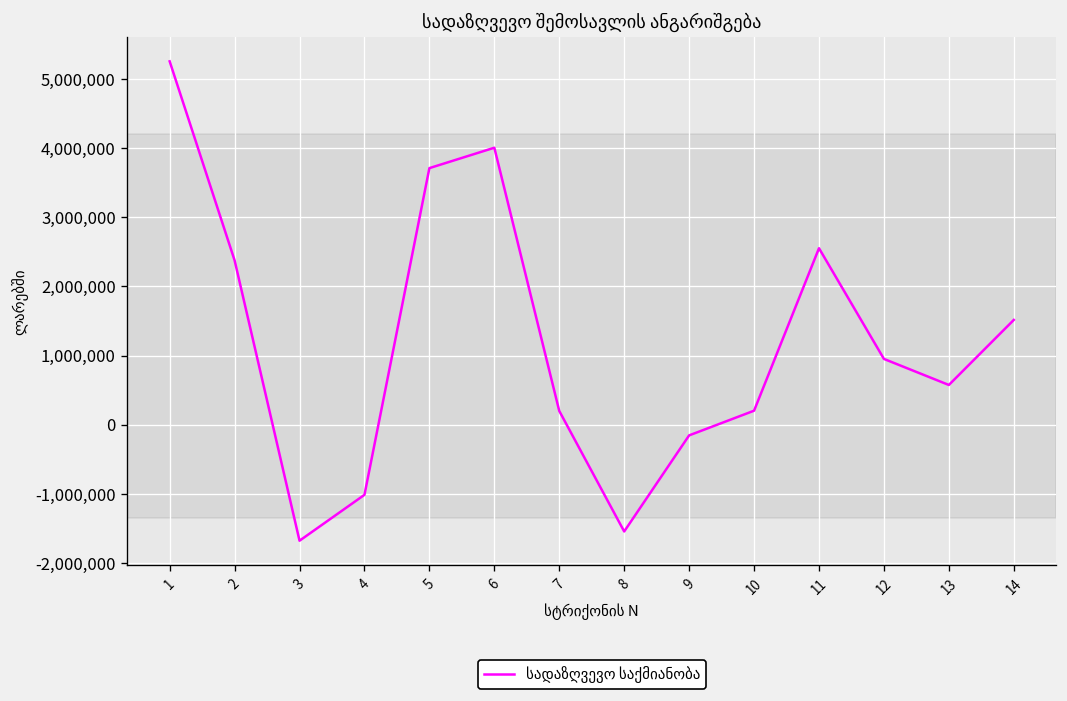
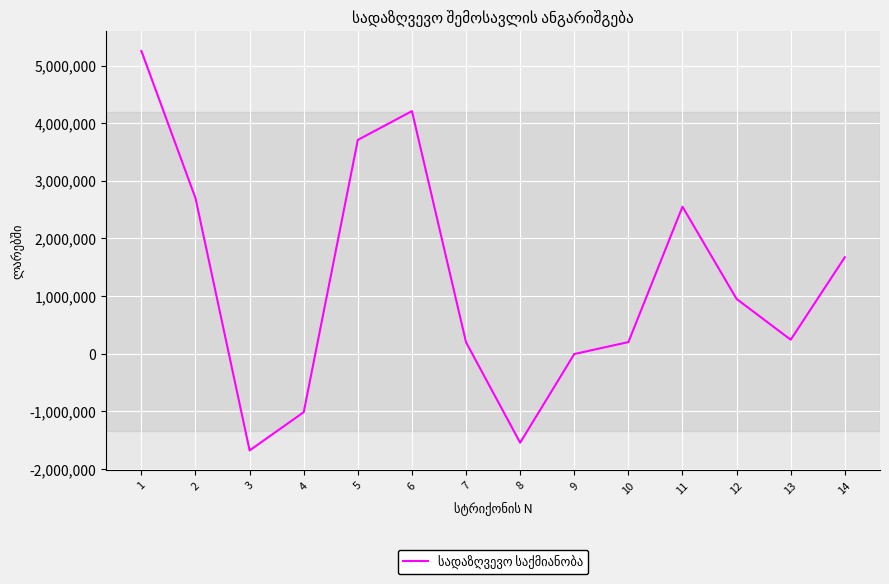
2: 2,400,000 -> 2,700,000
6: 4,000,000 -> 4,200,000
9: -200,000 -> 0
13: 600,000 -> 200,000
14: 1,500,000 -> 1,700,000
